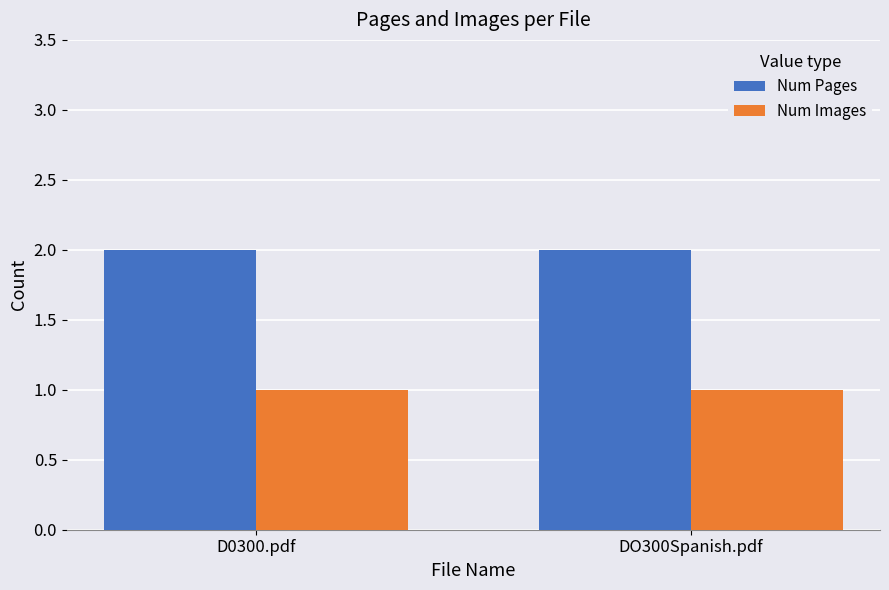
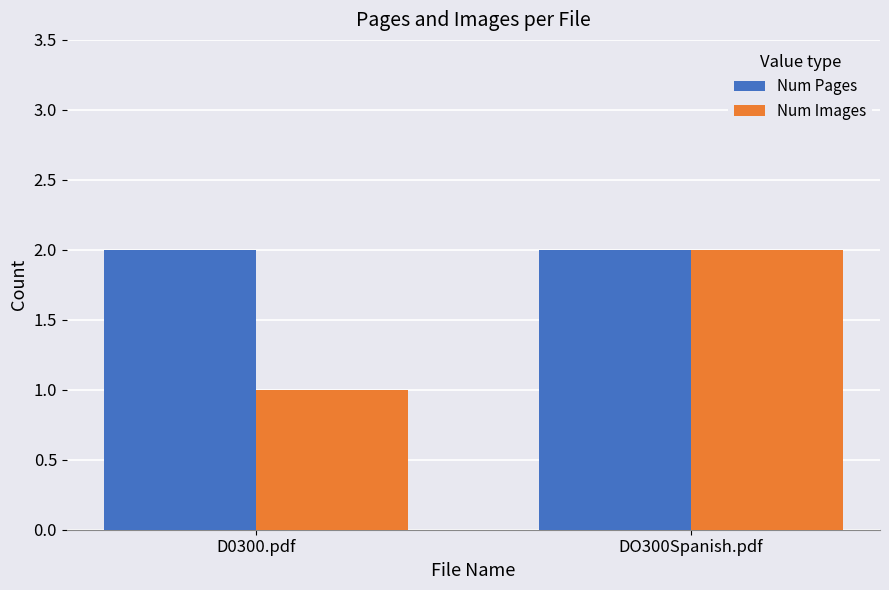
Num Images, DO300Spanish.pdf: 1 -> 2
